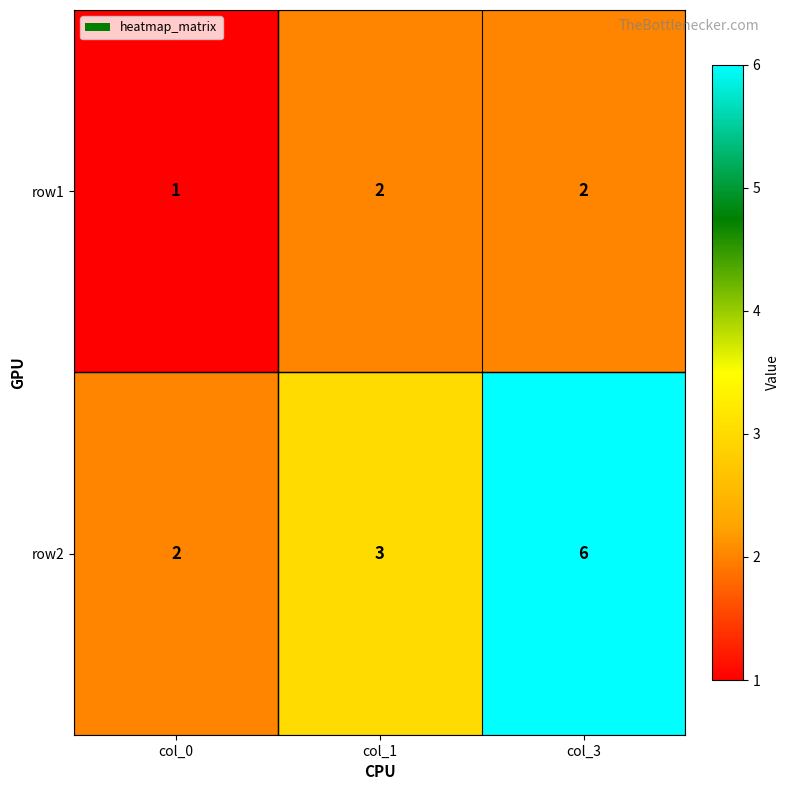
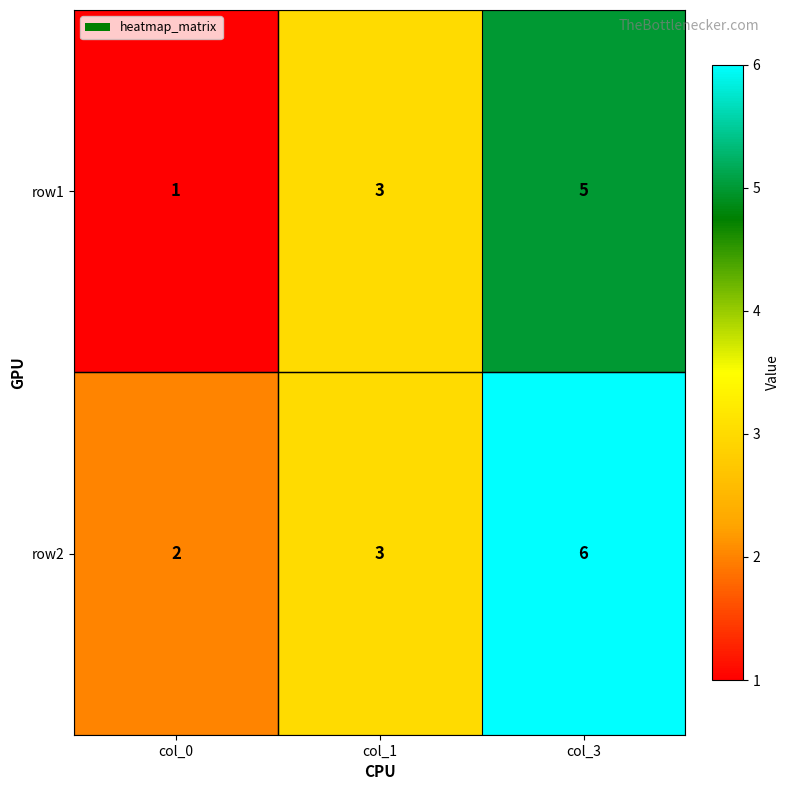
row1, col_1: 2 -> 3
row1, col_3: 2 -> 5
